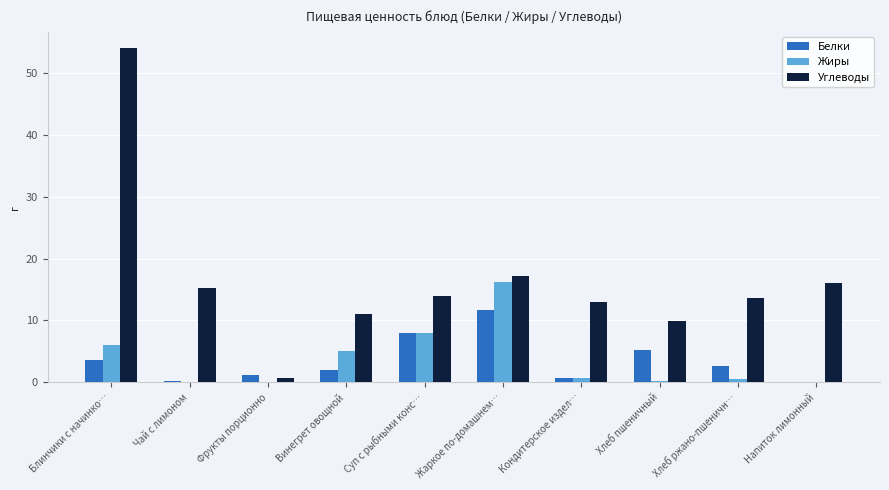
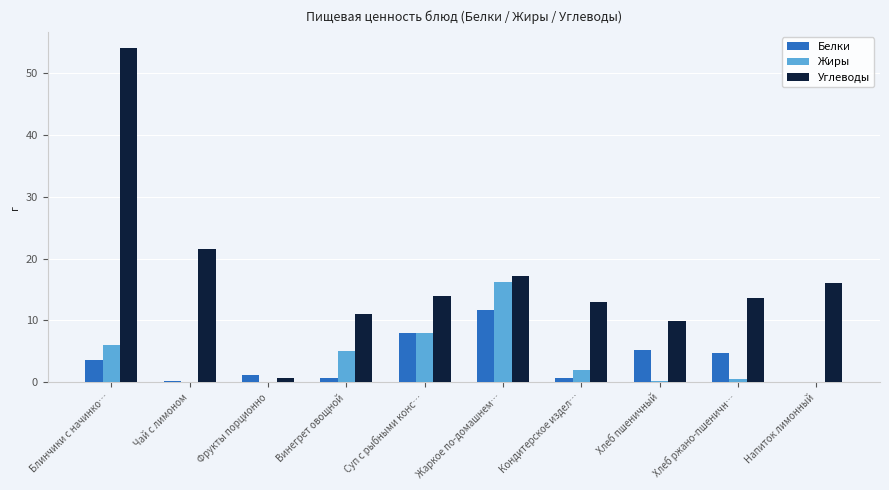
Углеводы, Чай с лимоном: 15 -> 22
Белки, Винегрет овощной: 2 -> 1
Жиры, Кондитерское издел…: 1 -> 2
Белки, Хлеб ржано-пшеничн…: 3 -> 5
